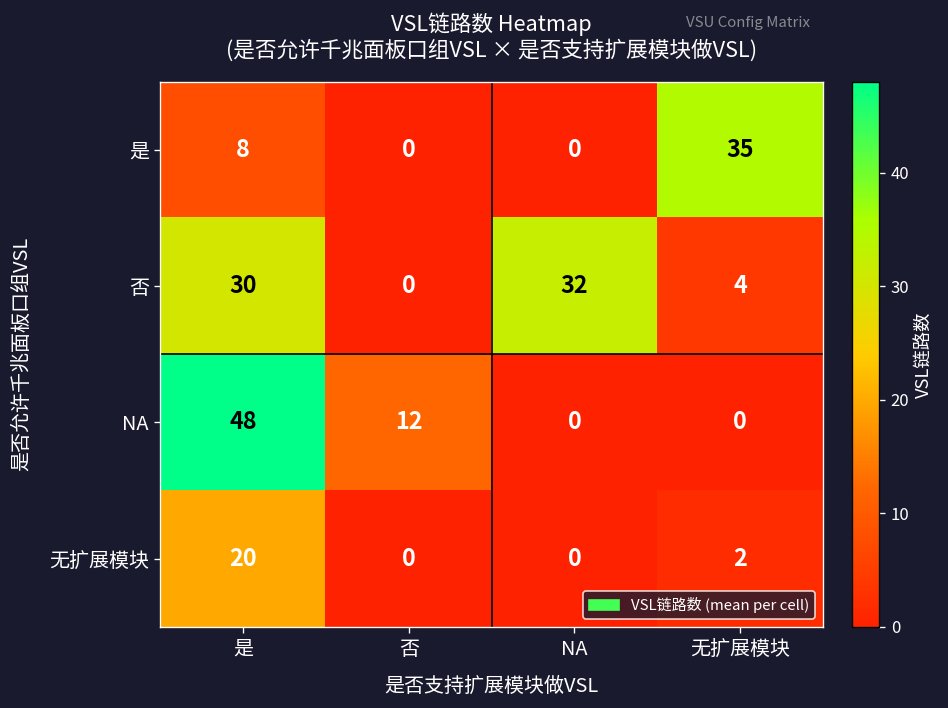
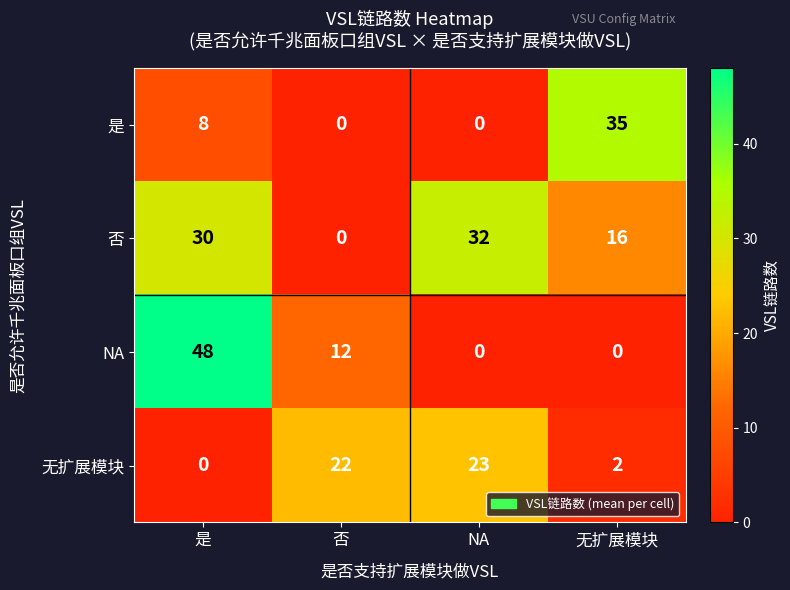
否, 无扩展模块: 4 -> 16
无扩展模块, 是: 20 -> 0
无扩展模块, 否: 0 -> 22
无扩展模块, NA: 0 -> 23
